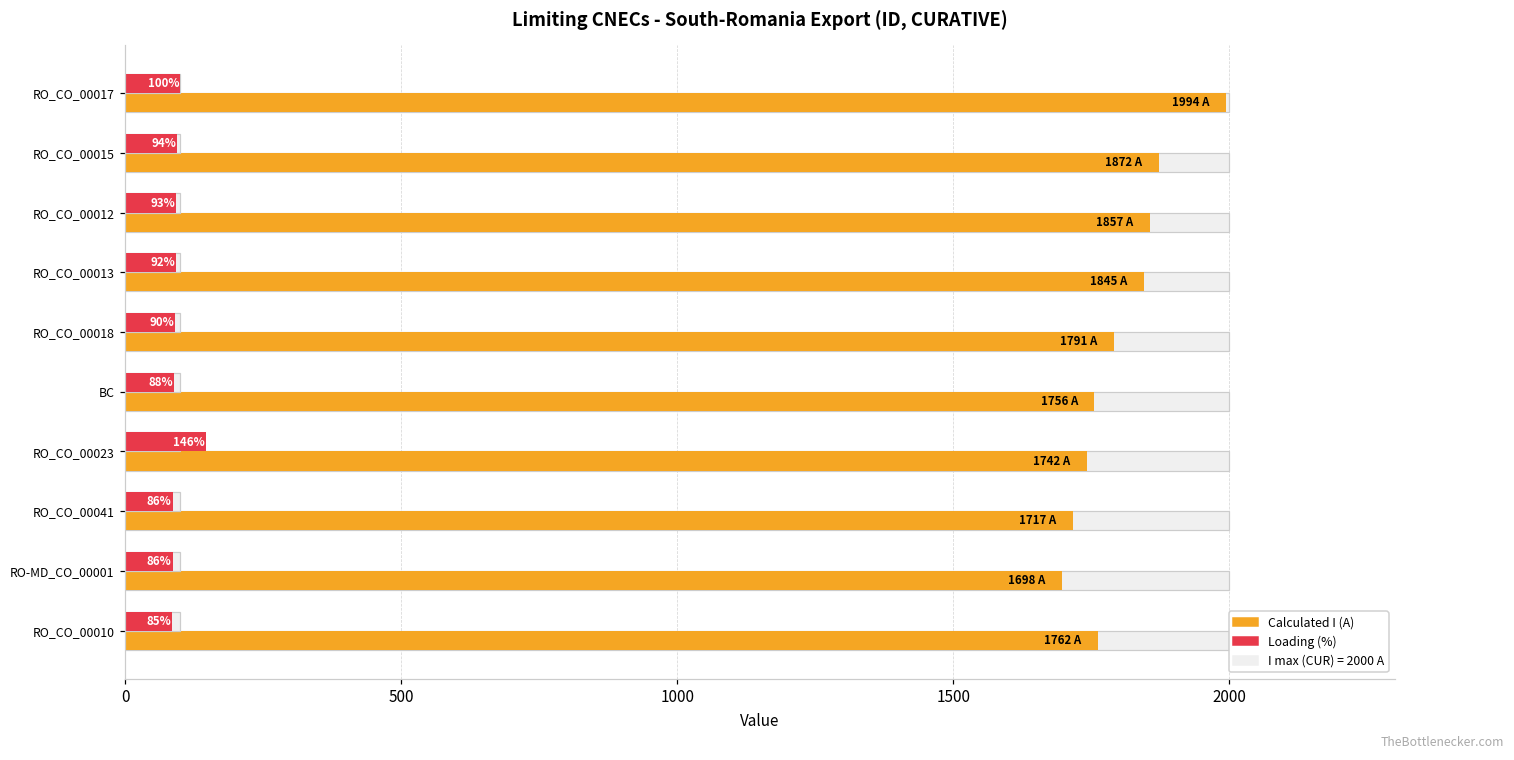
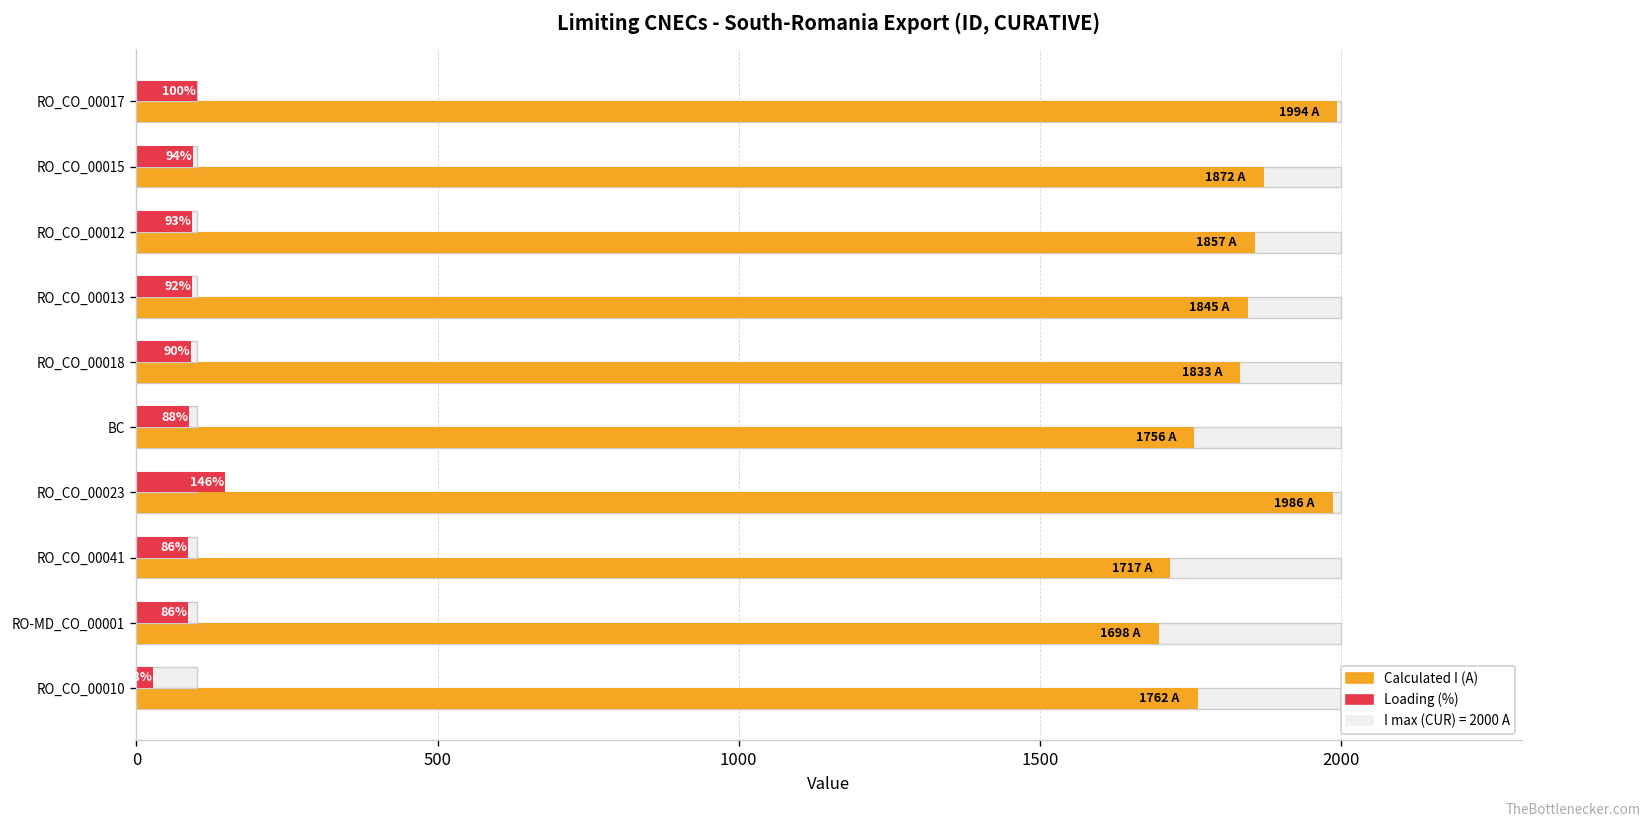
Calculated I (A), RO_CO_00018: 1791 -> 1833
Calculated I (A), RO_CO_00023: 1742 -> 1986
Loading (%), RO_CO_00010: 85% -> 28%
